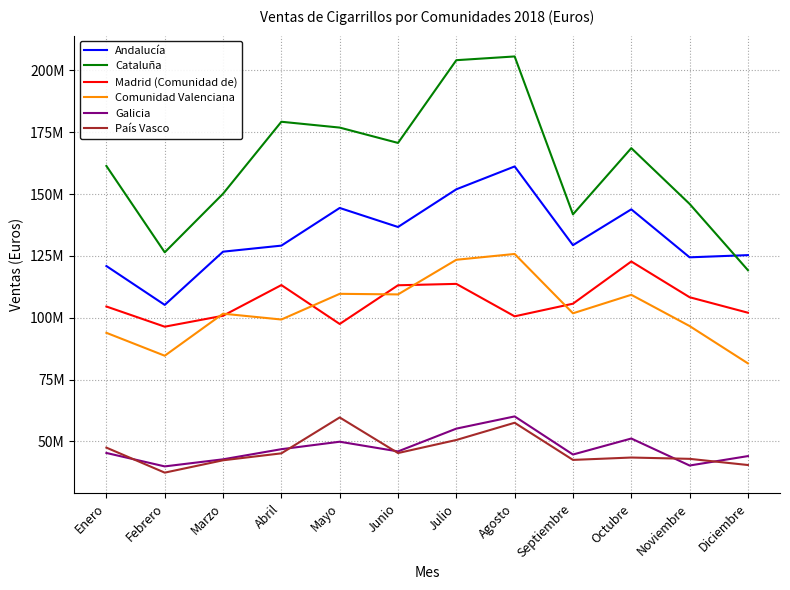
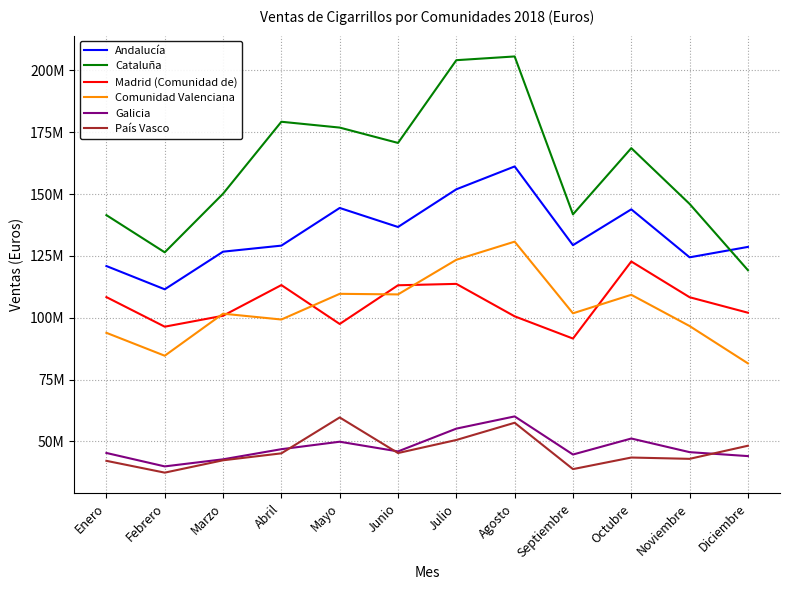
Cataluña, Enero: 161000000 -> 142000000
Madrid (Comunidad de), Enero: 105000000 -> 108000000
País Vasco, Enero: 48000000 -> 42000000
Andalucía, Febrero: 105000000 -> 112000000
Comunidad Valenciana, Agosto: 126000000 -> 131000000
Madrid (Comunidad de), Septiembre: 106000000 -> 92000000
País Vasco, Septiembre: 43000000 -> 39000000
Galicia, Noviembre: 40000000 -> 46000000
Andalucía, Diciembre: 125000000 -> 129000000
País Vasco, Diciembre: 40000000 -> 48000000
